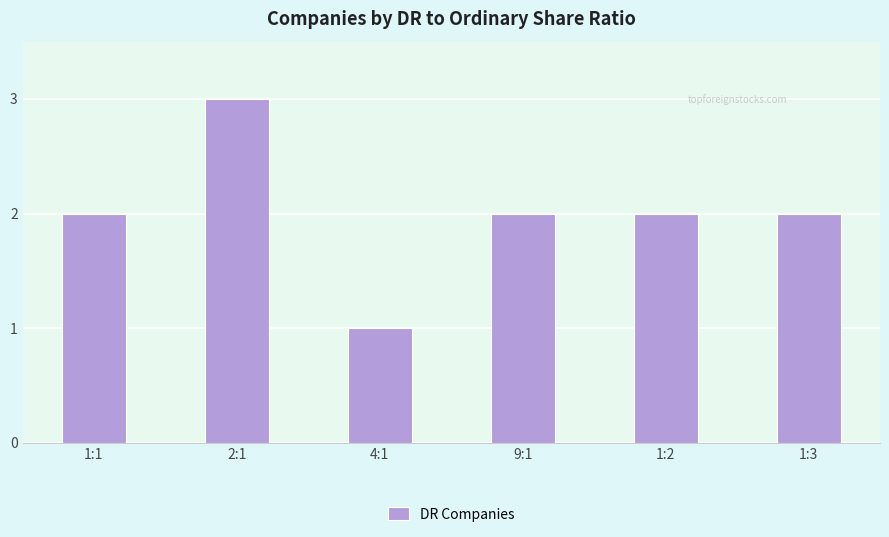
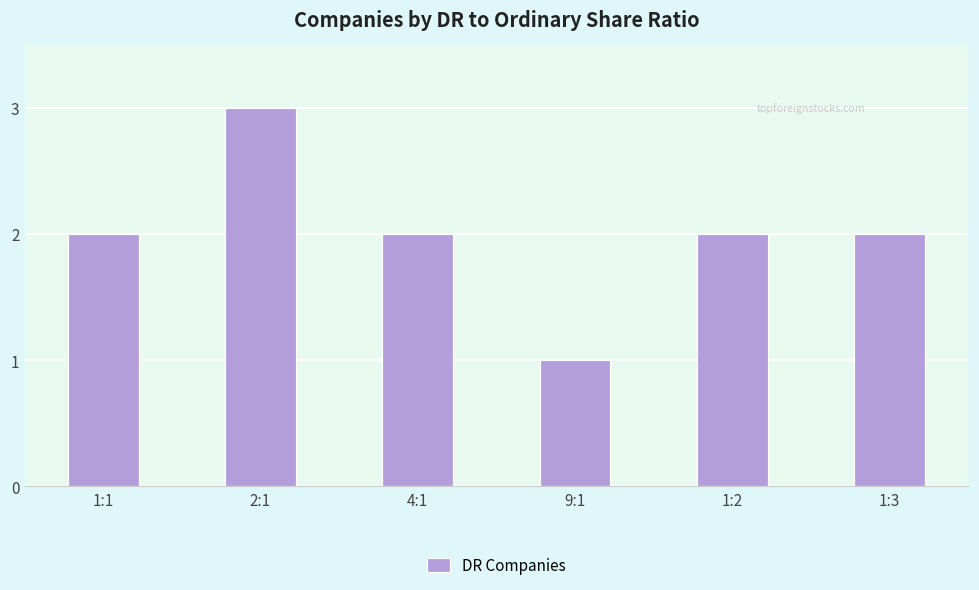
4:1: 1 -> 2
9:1: 2 -> 1
